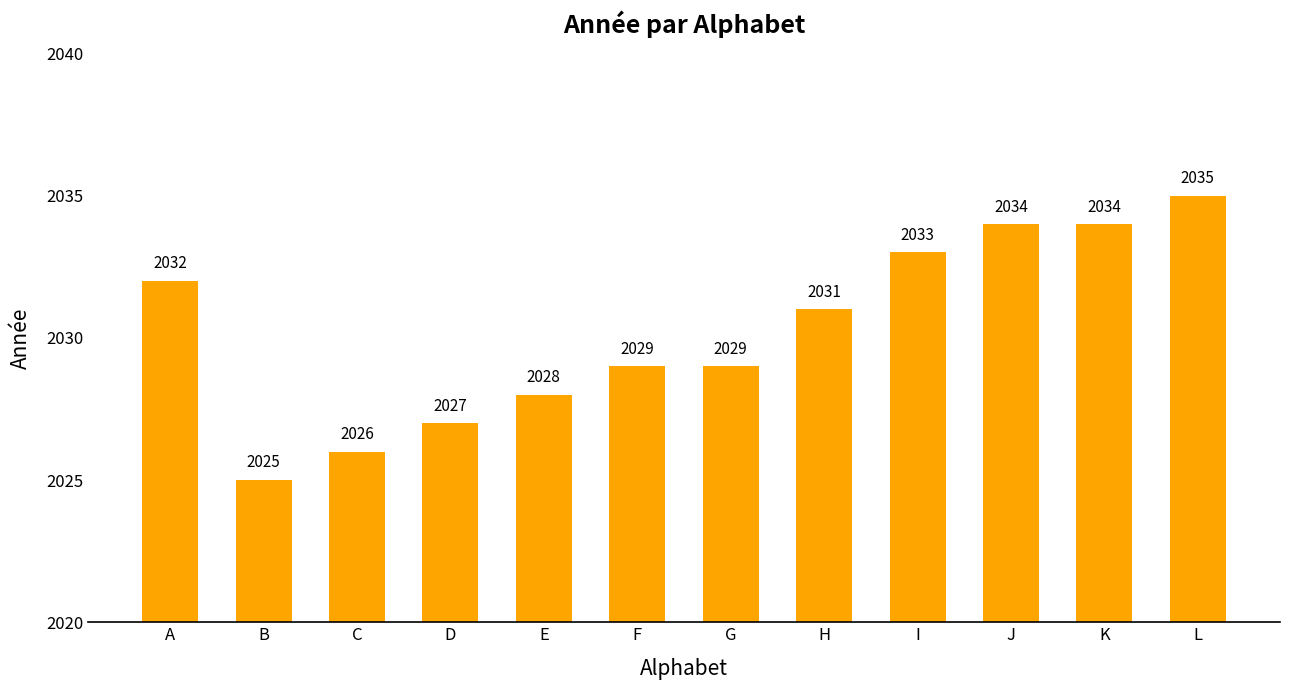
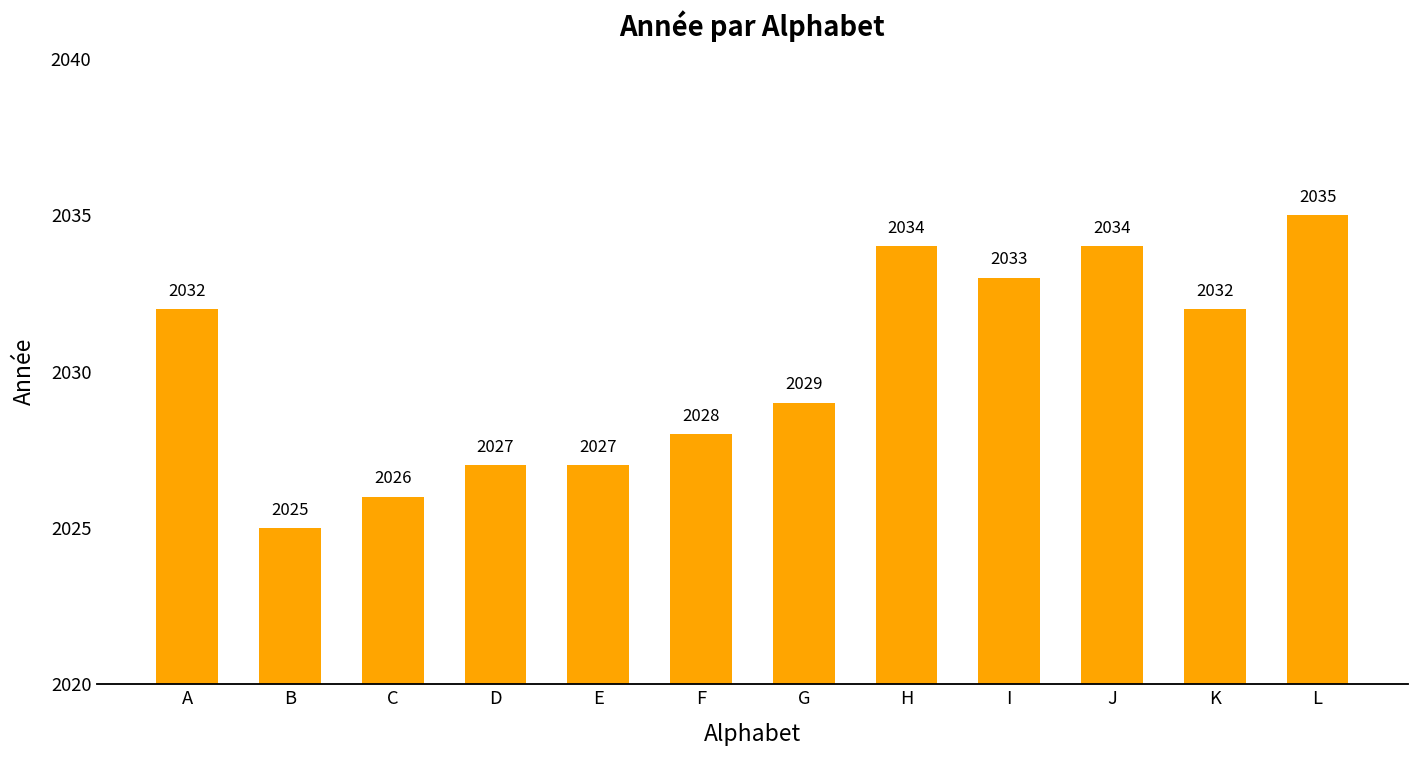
E: 2028 -> 2027
F: 2029 -> 2028
H: 2031 -> 2034
K: 2034 -> 2032
